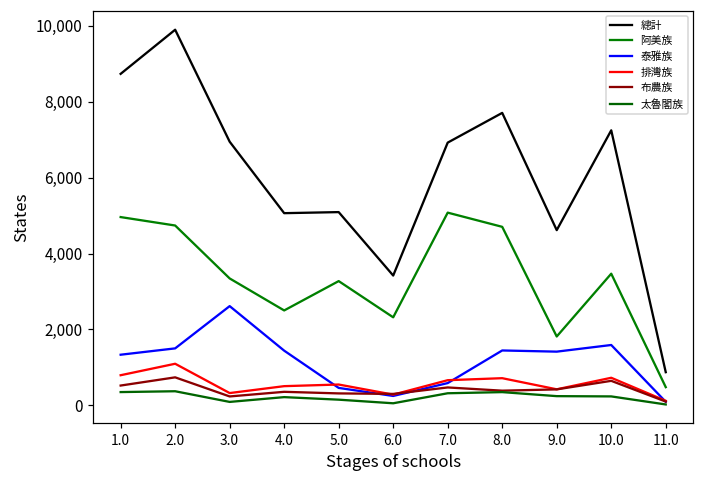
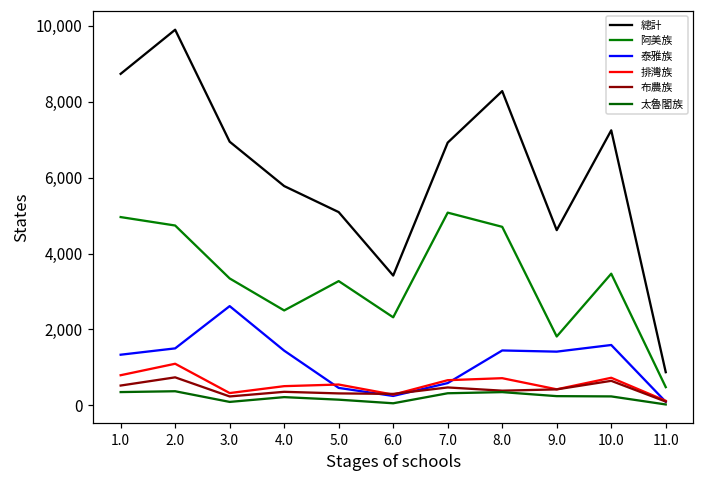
總計, 4.0: 5,100 -> 5,800
總計, 8.0: 7,700 -> 8,300
